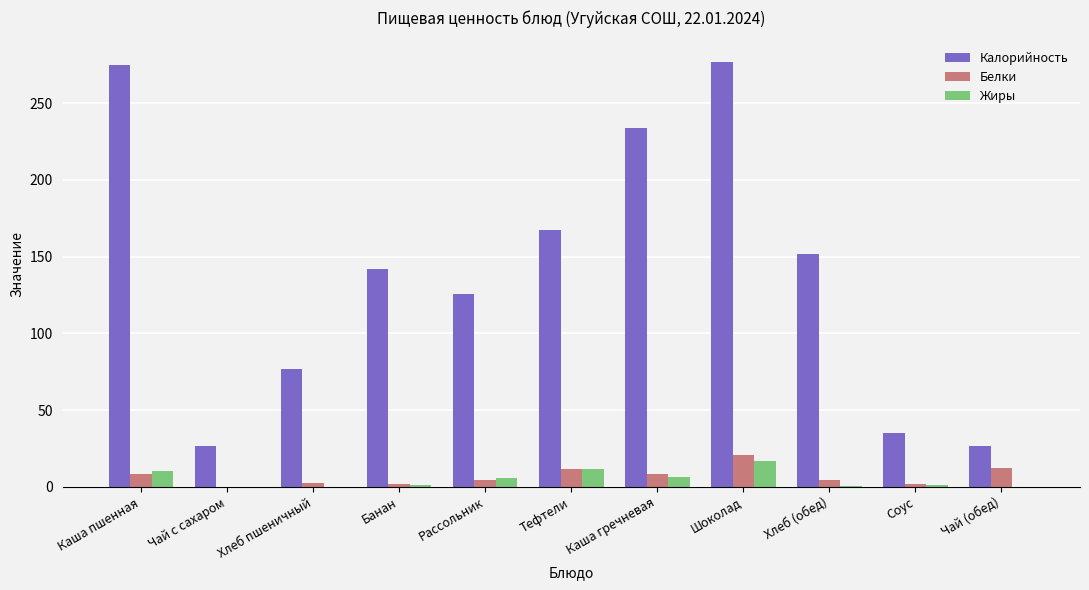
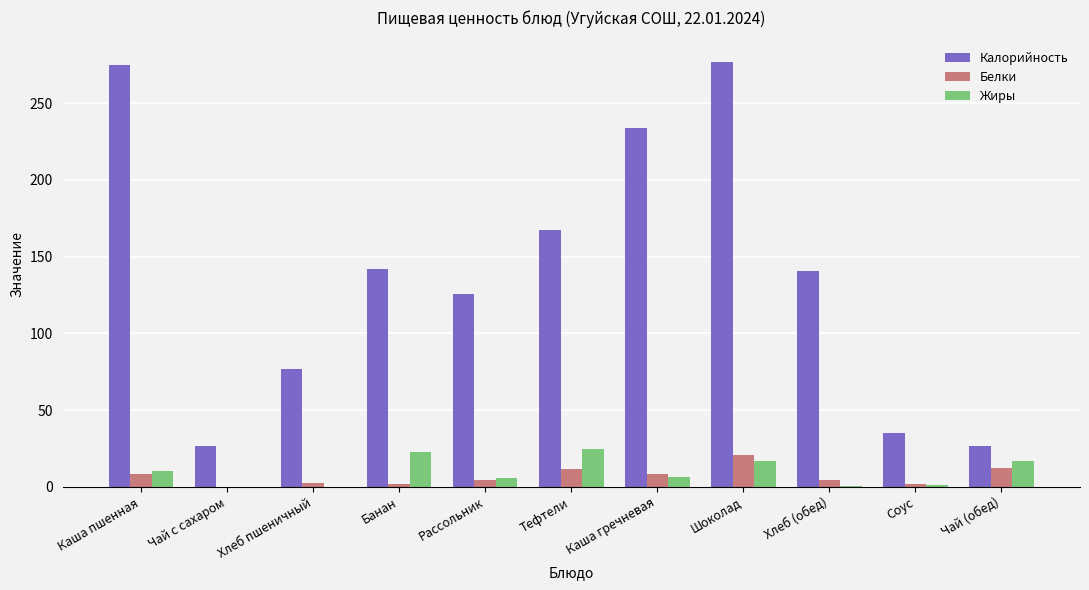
Жиры, Банан: 1 -> 23
Жиры, Тефтели: 12 -> 25
Калорийность, Хлеб (обед): 152 -> 141
Жиры, Чай (обед): 0 -> 17
